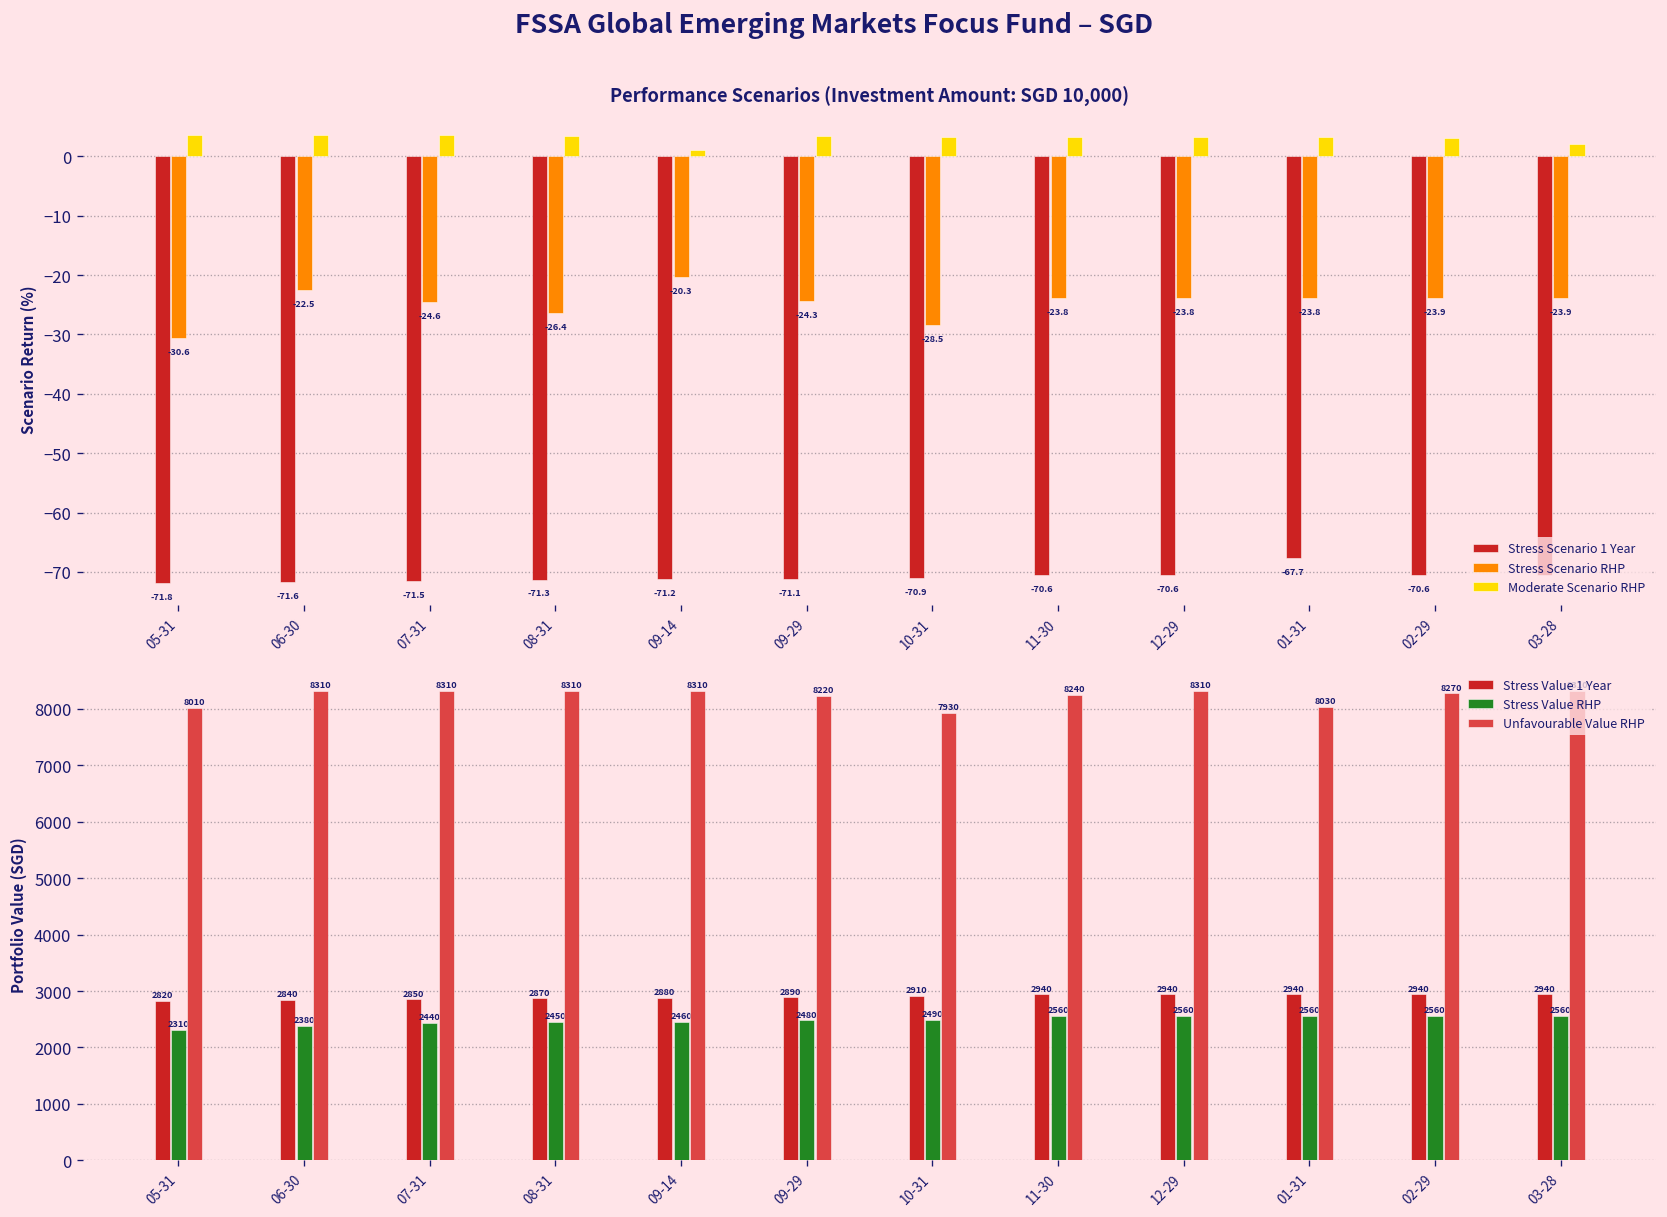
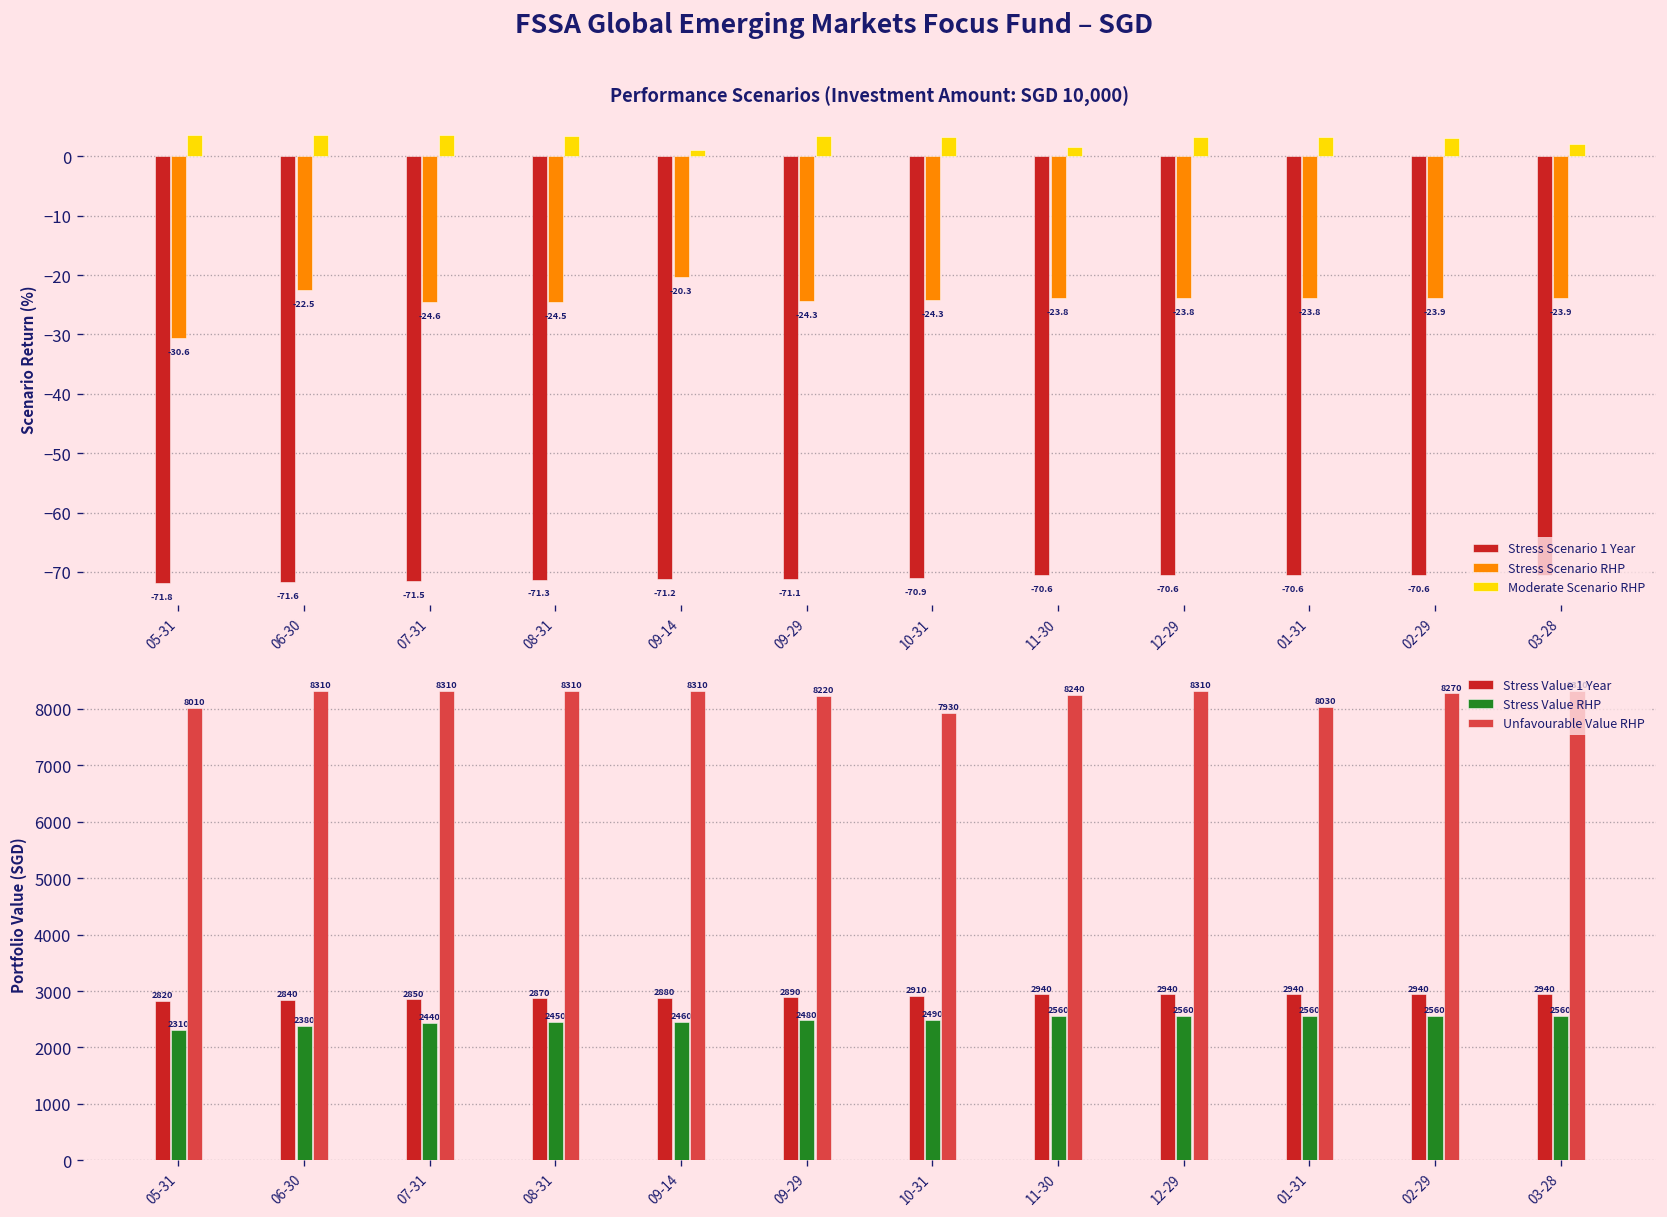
Performance Scenarios (Investment Amount: SGD 10,000), Stress Scenario RHP, 08-31: -26.4 -> -24.5
Performance Scenarios (Investment Amount: SGD 10,000), Stress Scenario RHP, 10-31: -28.5 -> -24.3
Performance Scenarios (Investment Amount: SGD 10,000), Moderate Scenario RHP, 11-30: 3 -> 2
Performance Scenarios (Investment Amount: SGD 10,000), Stress Scenario 1 Year, 01-31: -67.7 -> -70.6
